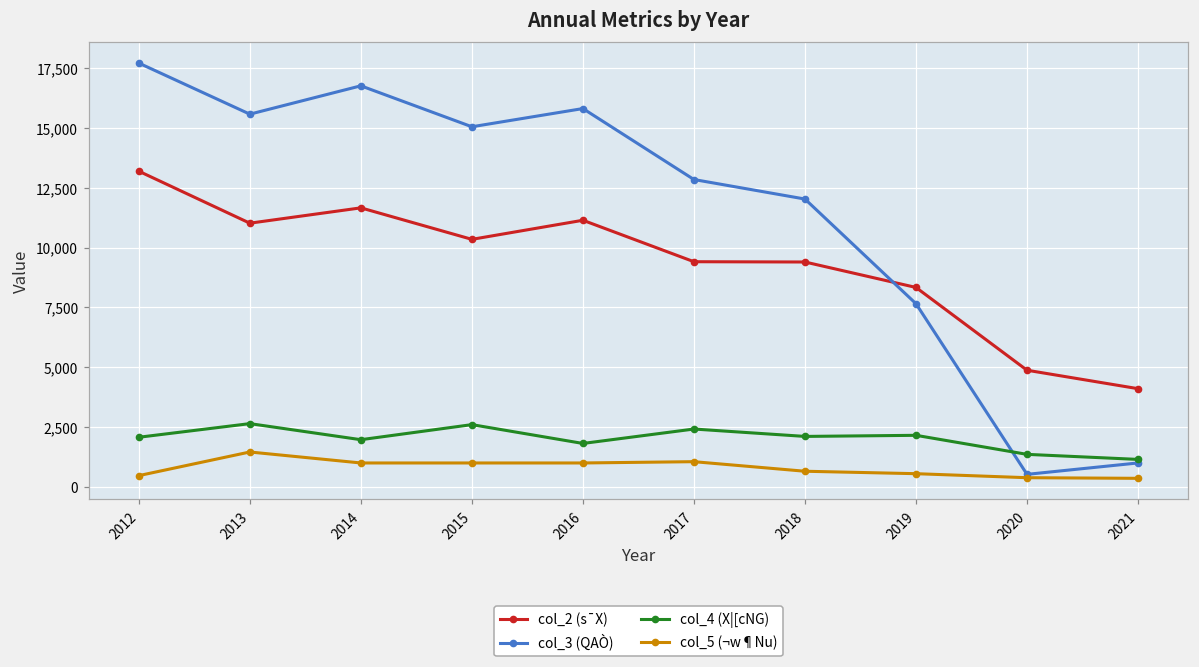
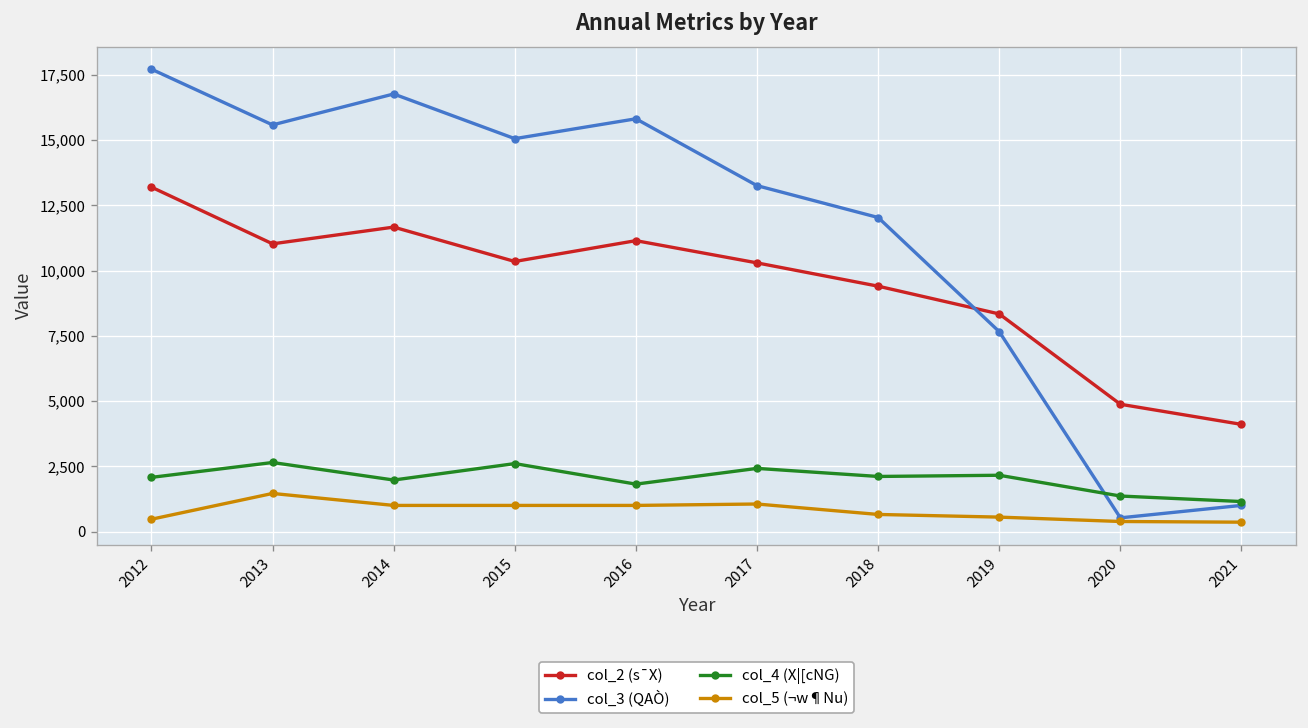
col_2 (s¯X), 2017: 9,400 -> 10,300
col_3 (QAÒ), 2017: 12,900 -> 13,300
